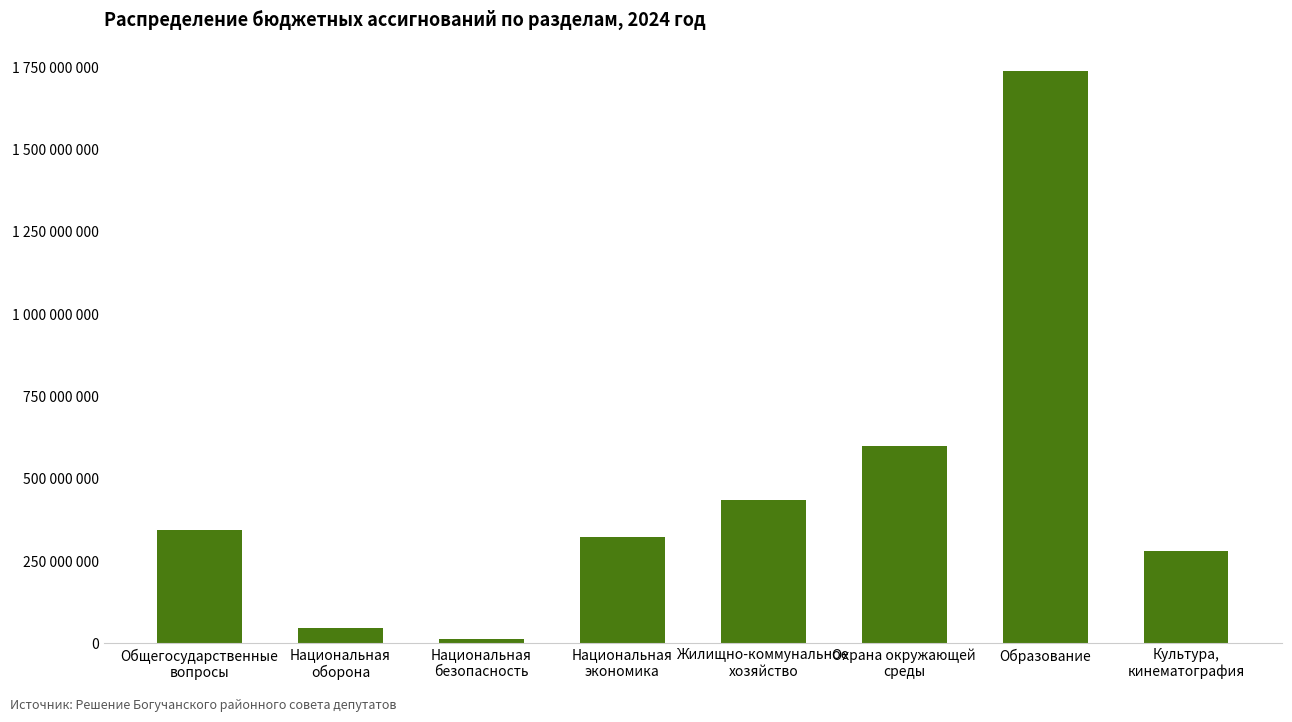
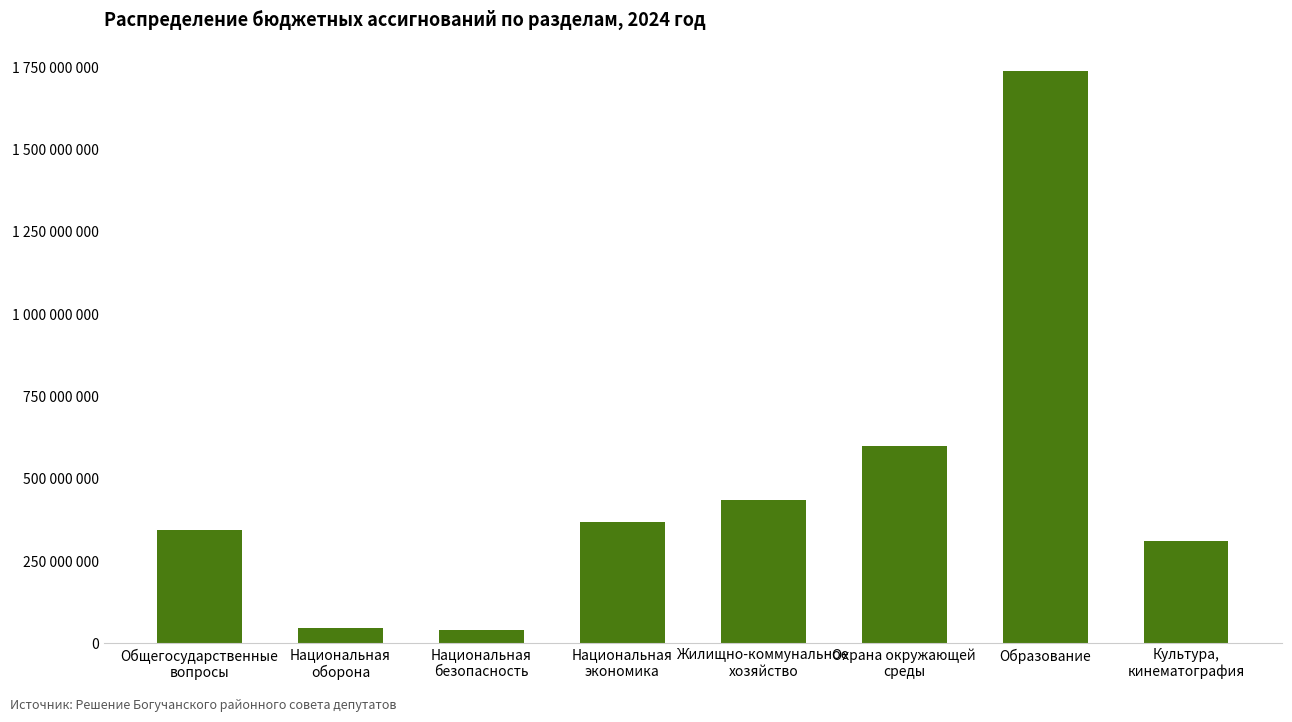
Национальная безопасность: 10000000 -> 40000000
Национальная экономика: 320000000 -> 370000000
Культура, кинематография: 280000000 -> 310000000
